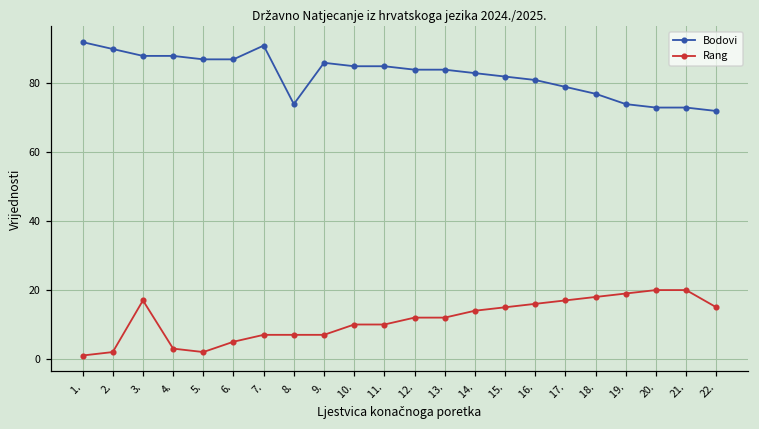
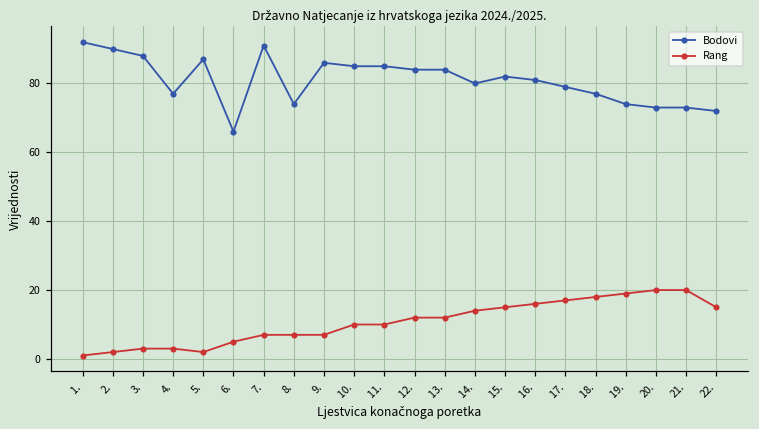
Rang, 3.: 17 -> 3
Bodovi, 4.: 88 -> 77
Bodovi, 6.: 87 -> 66
Bodovi, 14.: 83 -> 80
